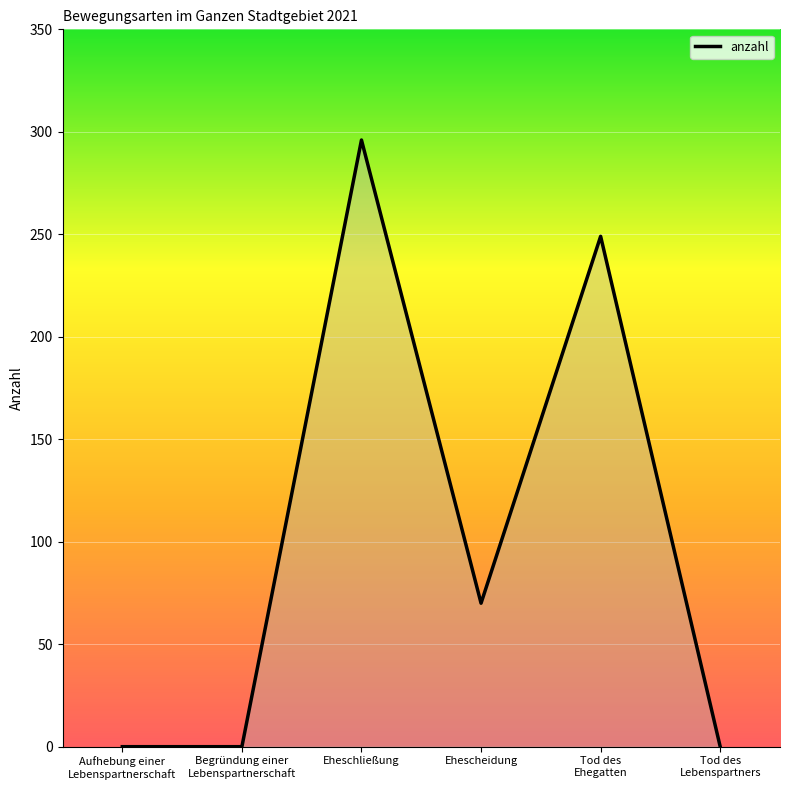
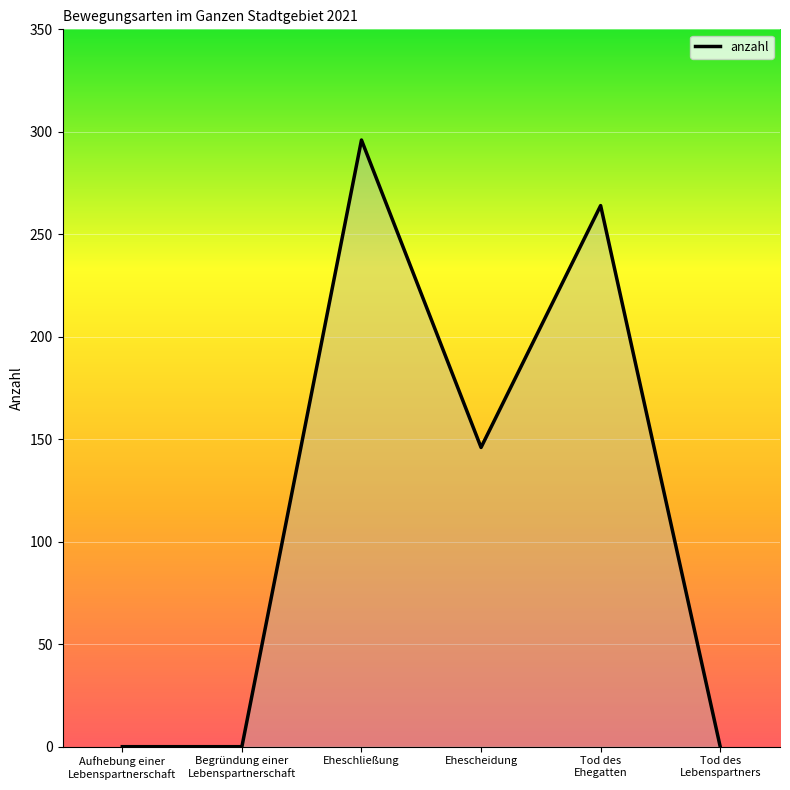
Ehescheidung: 70 -> 146
Tod des Ehegatten: 249 -> 264
